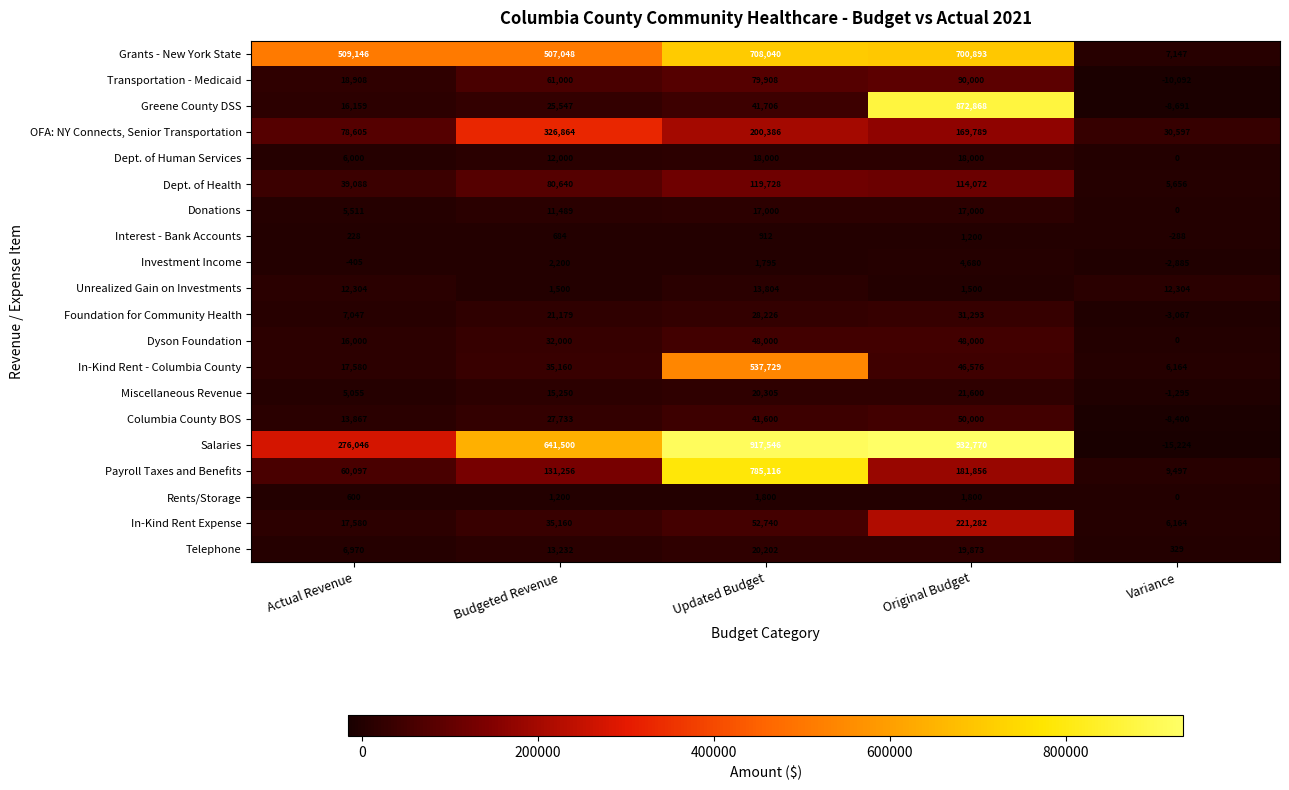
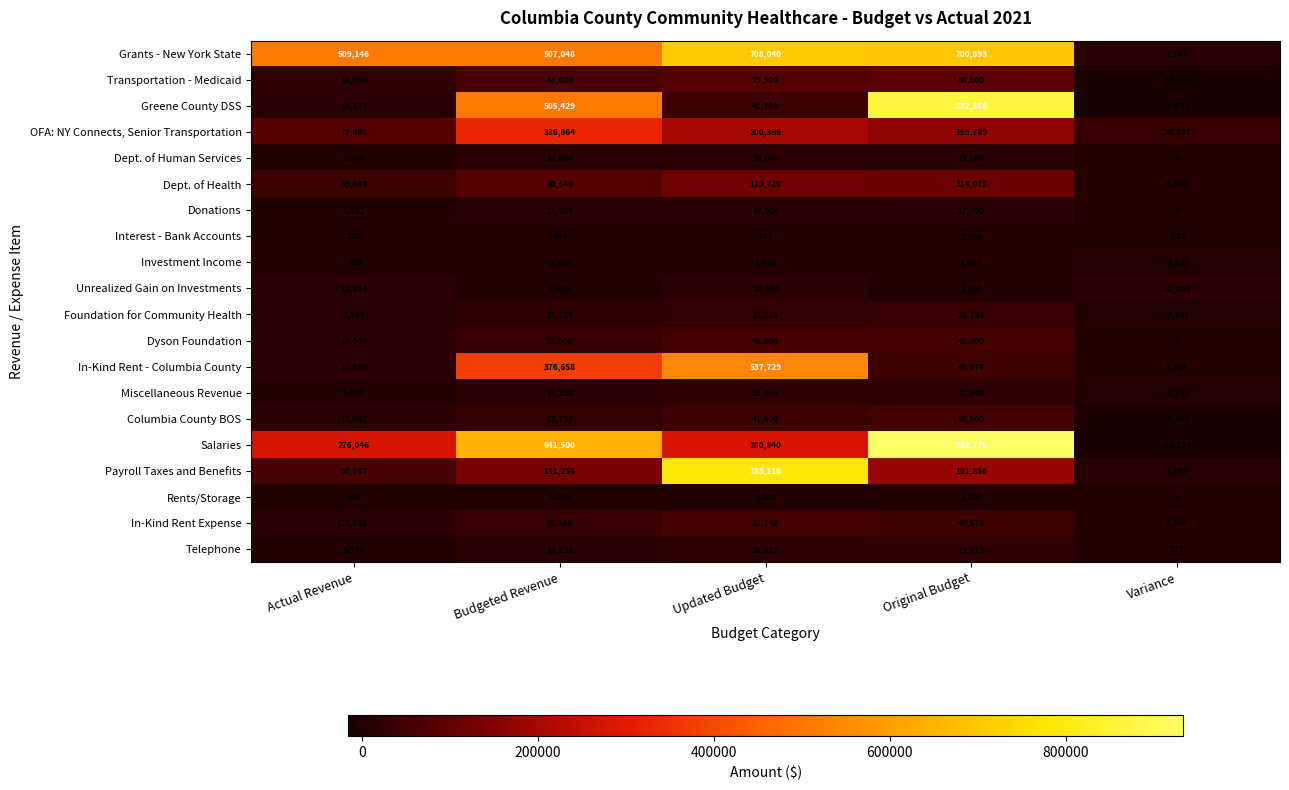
Greene County DSS, Budgeted Revenue: 25,547 -> 505,429
In-Kind Rent - Columbia County, Budgeted Revenue: 35,160 -> 376,658
Salaries, Updated Budget: 917,546 -> 280,840
In-Kind Rent Expense, Original Budget: 221,282 -> 46,576
